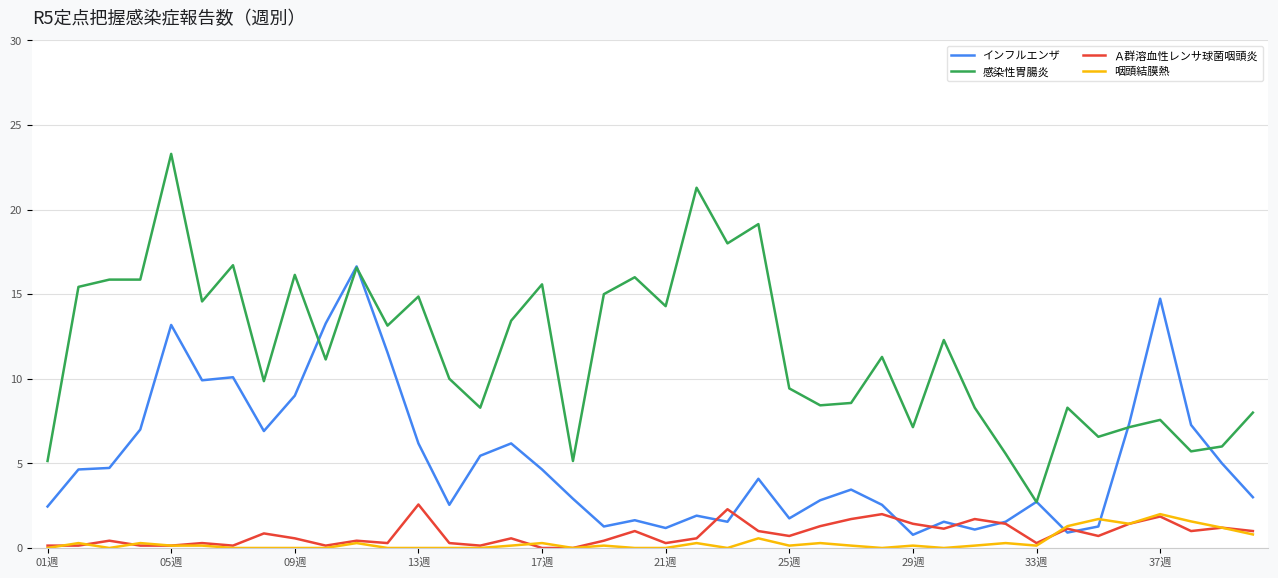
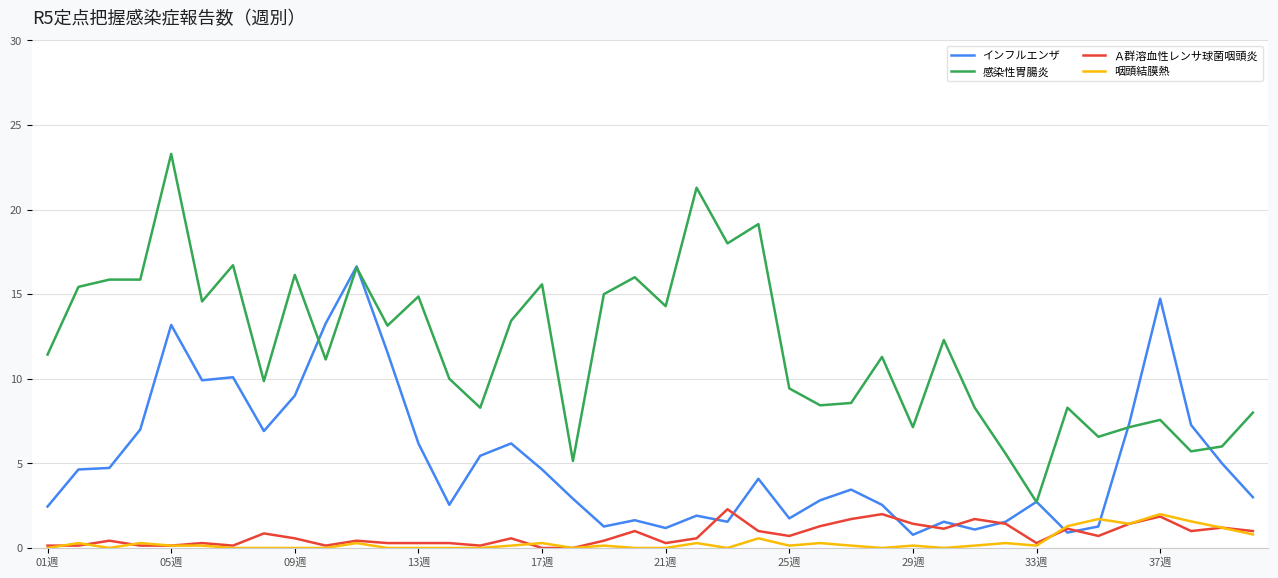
感染性胃腸炎, 01週: 5.1 -> 11.4
Ａ群溶血性レンサ球菌咽頭炎, 13週: 2.6 -> 0.3
